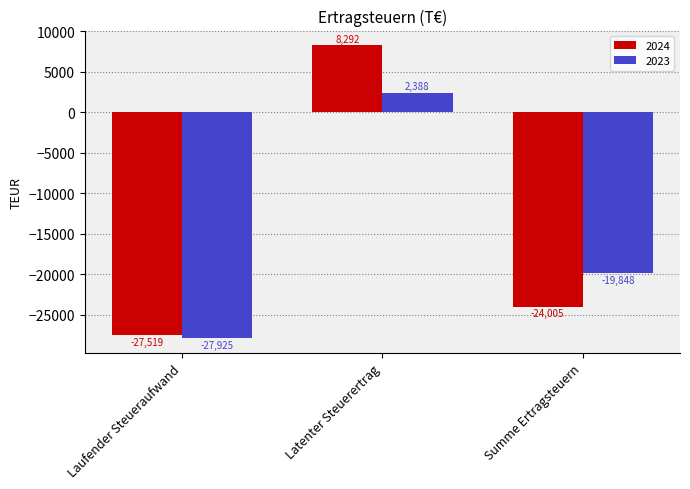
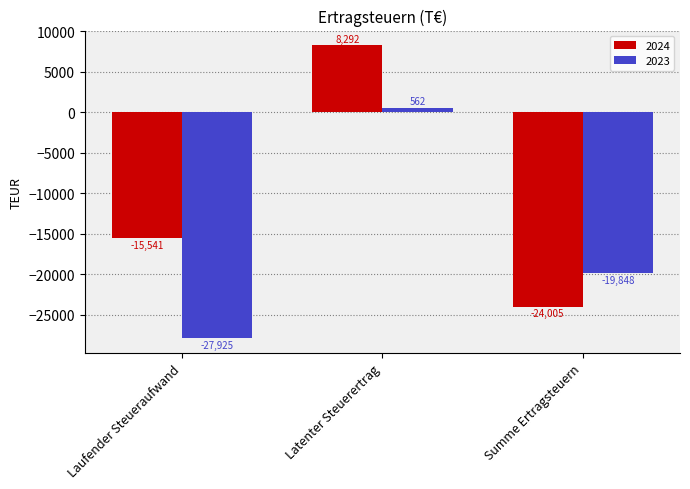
2024, Laufender Steueraufwand: -27,519 -> -15,541
2023, Latenter Steuerertrag: 2,388 -> 562
